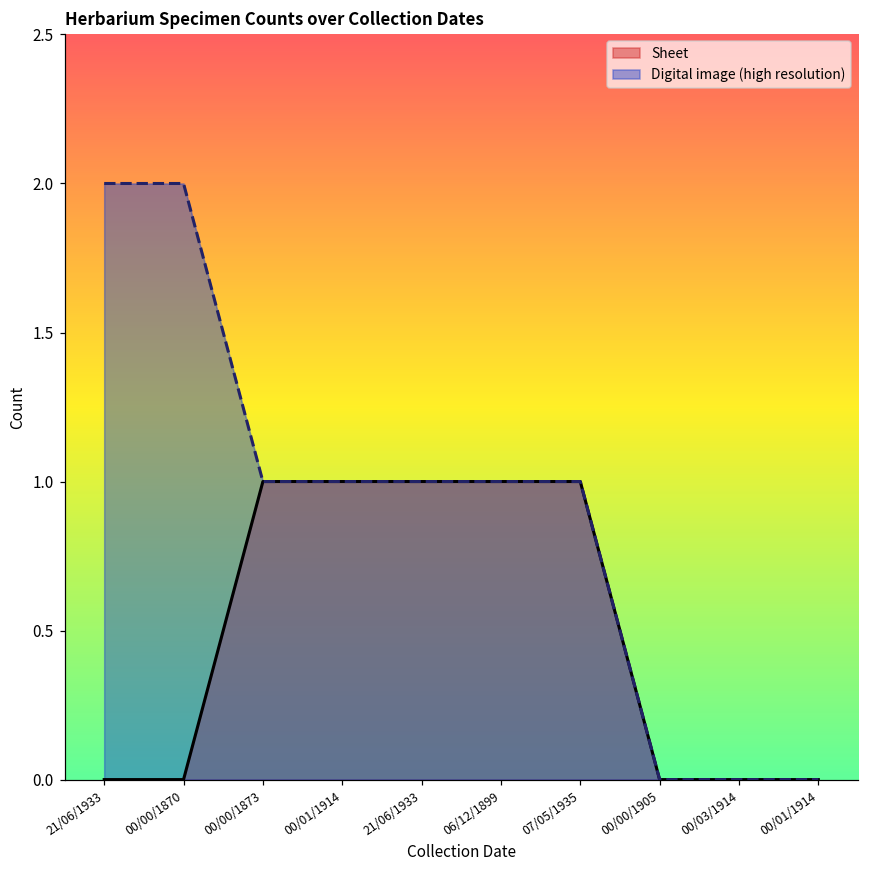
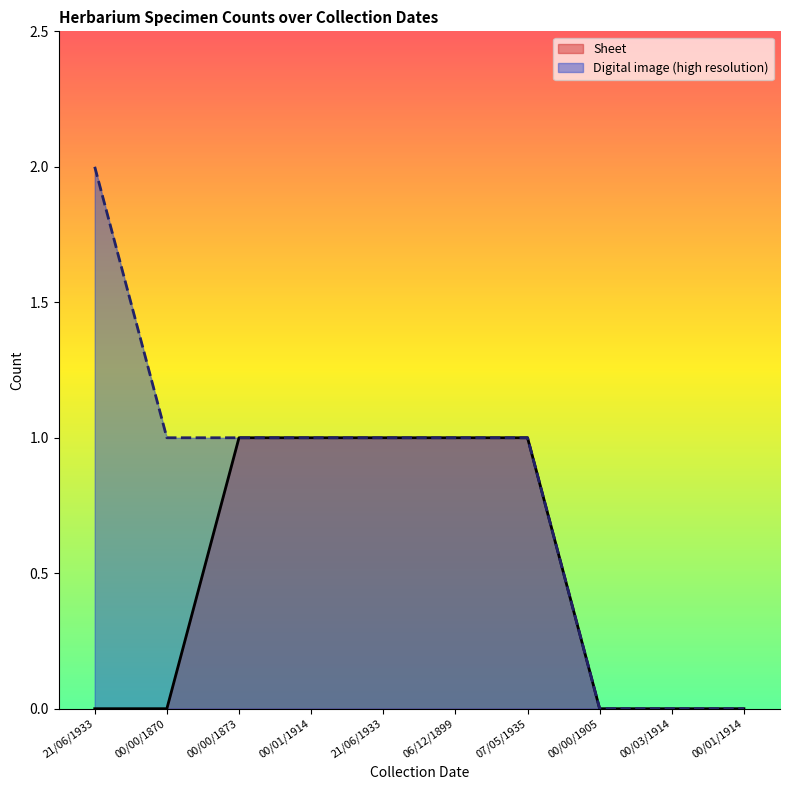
Digital image (high resolution), 00/00/1870: 2 -> 1
